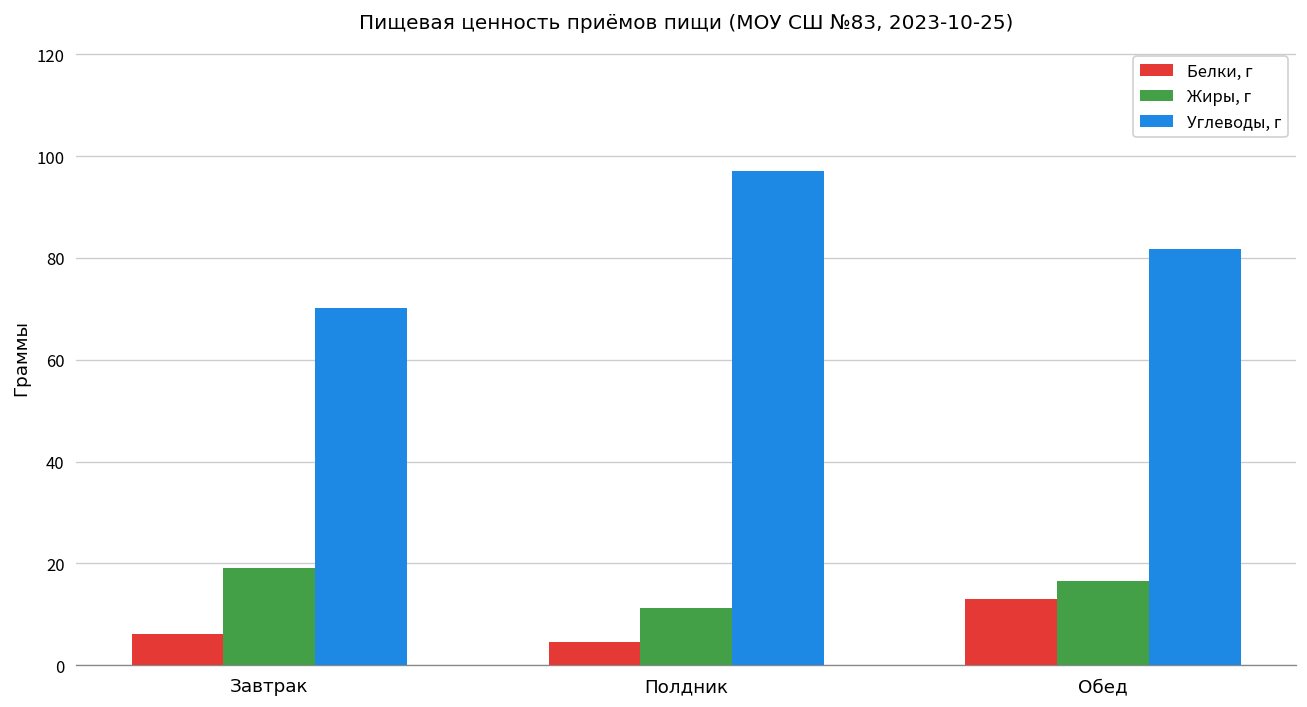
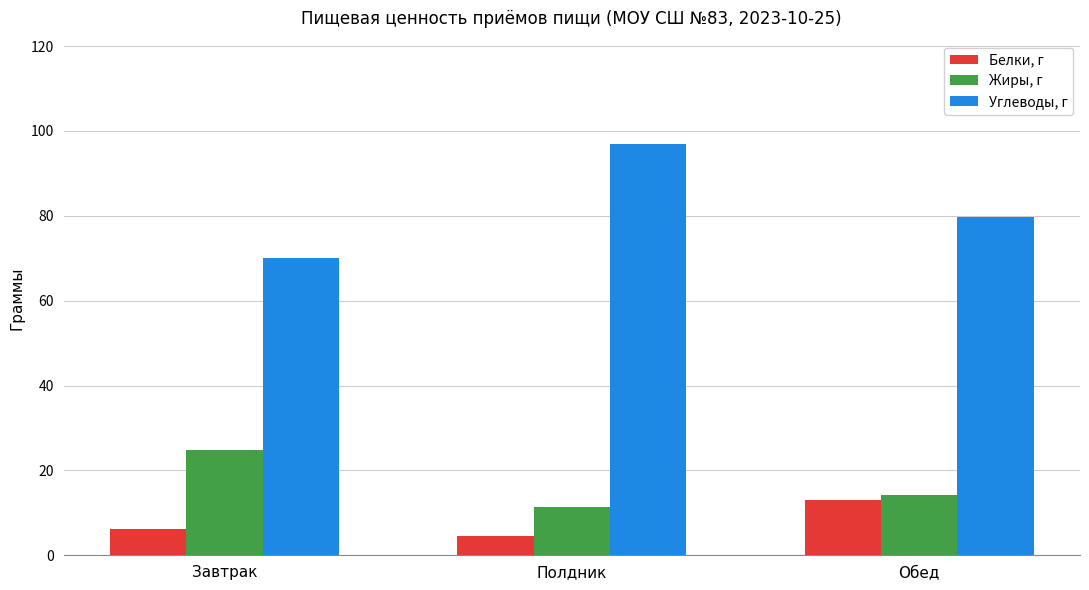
Жиры, г, Завтрак: 19 -> 25
Жиры, г, Обед: 17 -> 14
Углеводы, г, Обед: 82 -> 80
